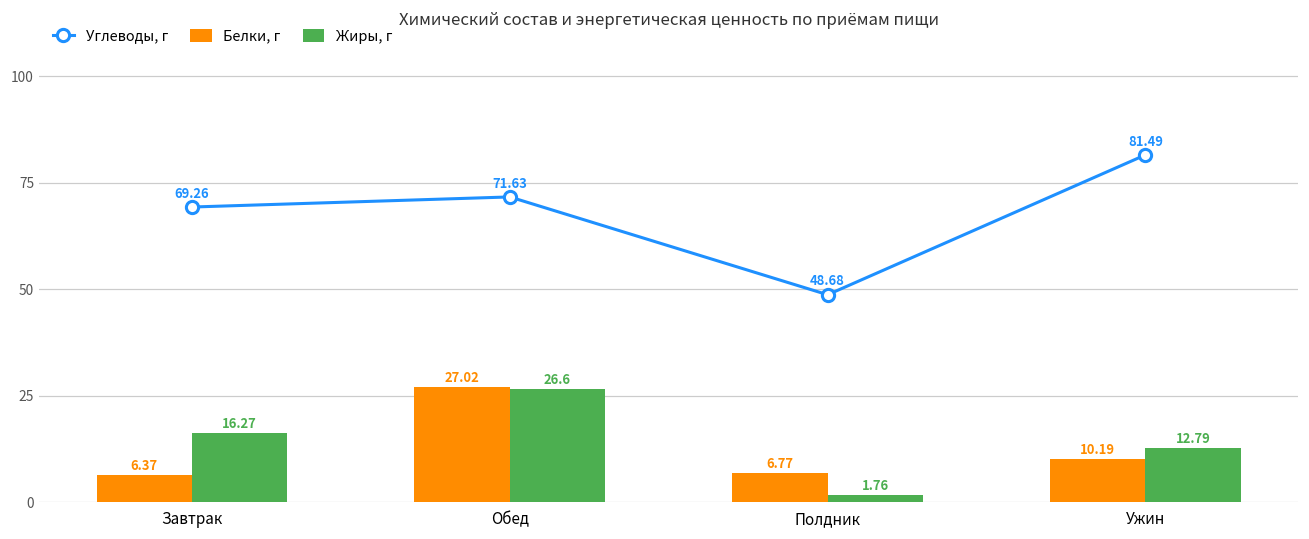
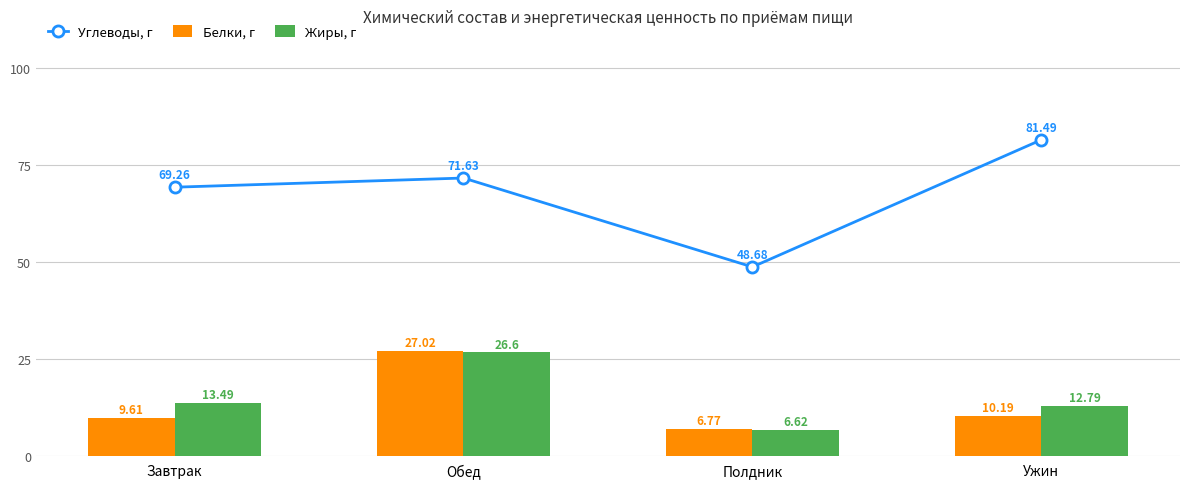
Белки, г, Завтрак: 6.37 -> 9.61
Жиры, г, Завтрак: 16.27 -> 13.49
Жиры, г, Полдник: 1.76 -> 6.62
